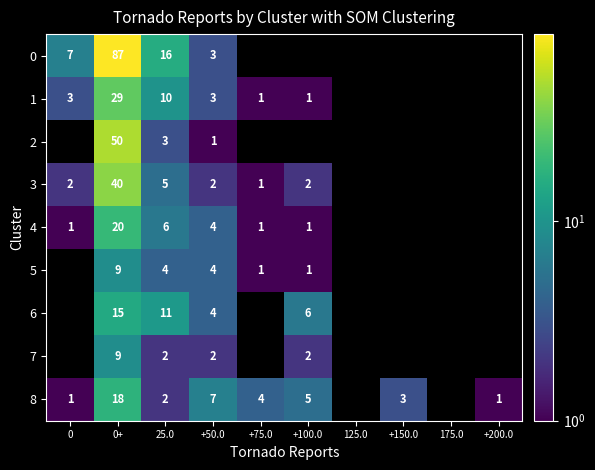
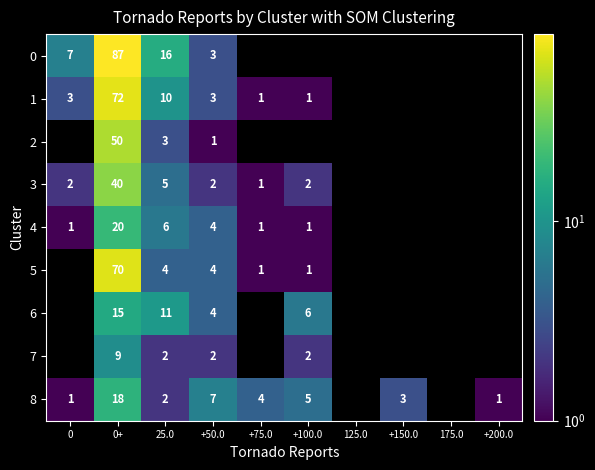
1, 0+: 29 -> 72
5, 0+: 9 -> 70
